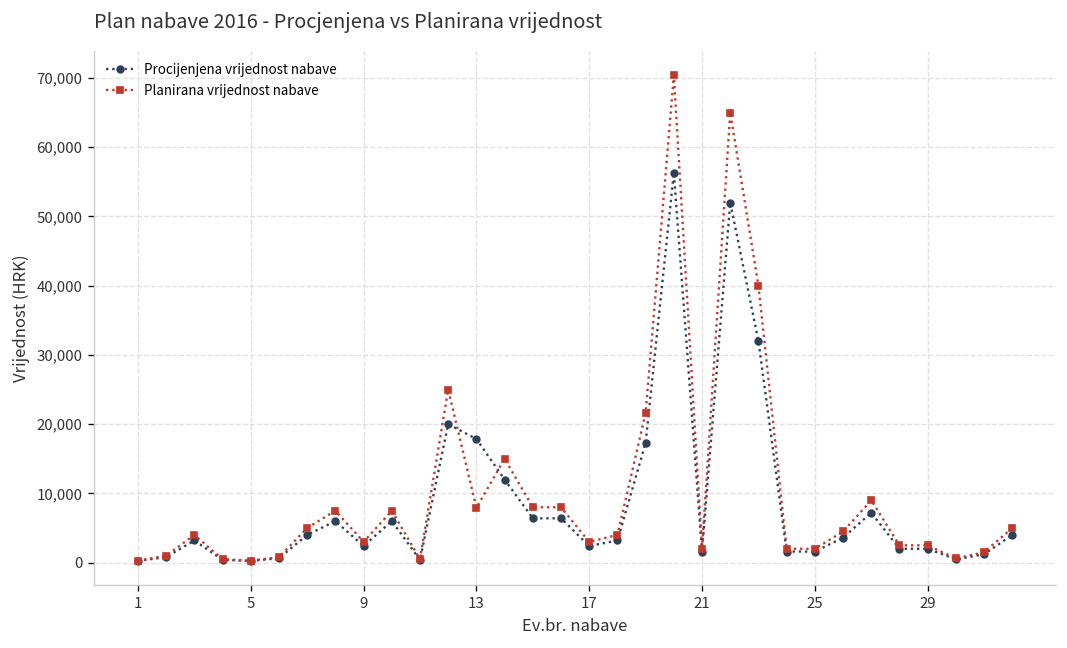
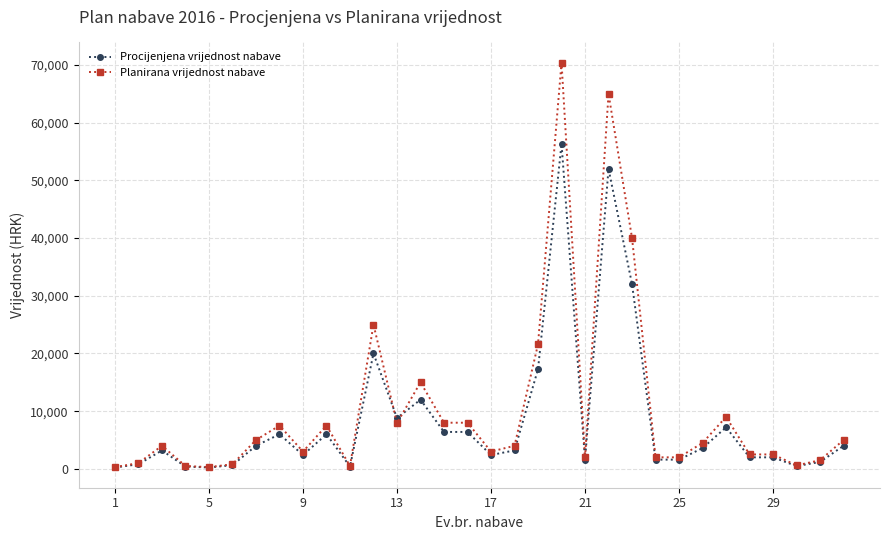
Procijenjena vrijednost nabave, 13: 18,000 -> 9,000
